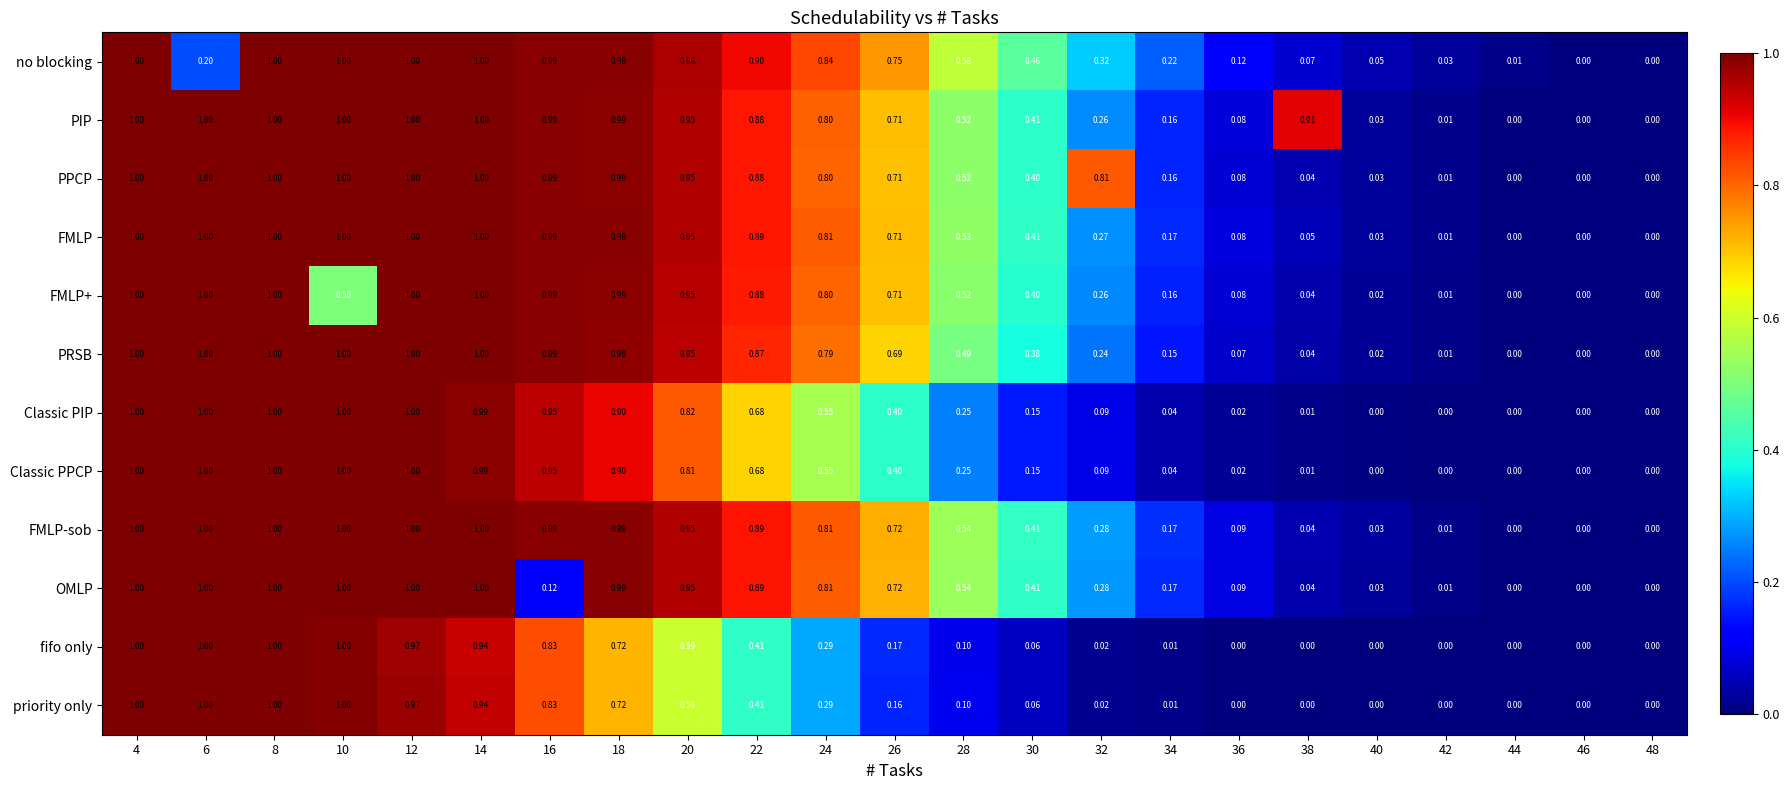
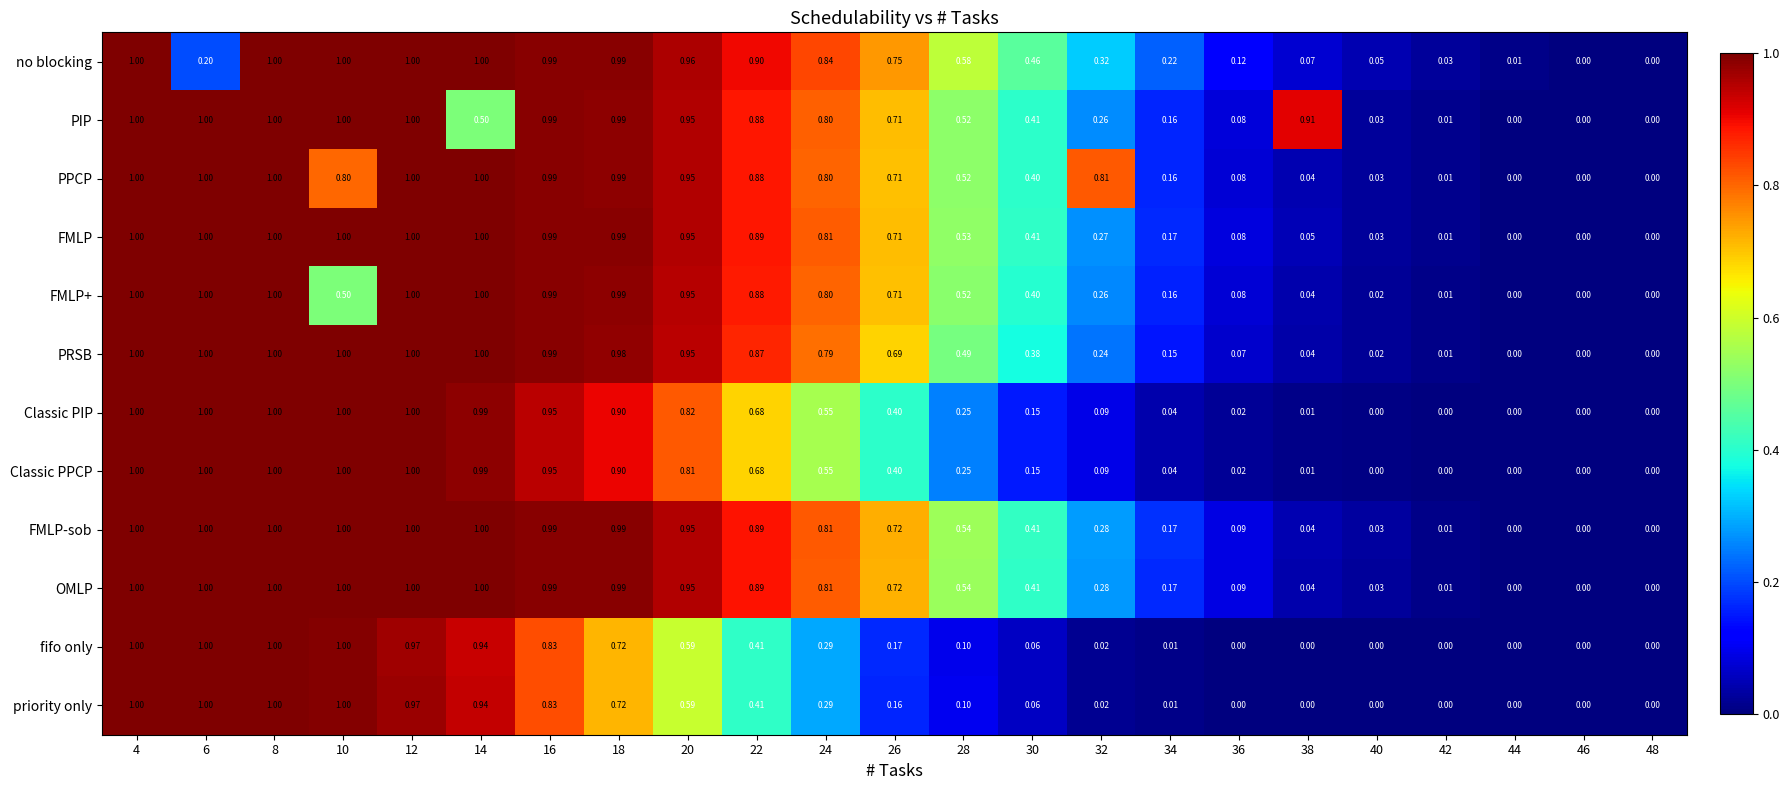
PIP, 14: 1.00 -> 0.50
PPCP, 10: 1.00 -> 0.80
OMLP, 16: 0.12 -> 0.99
